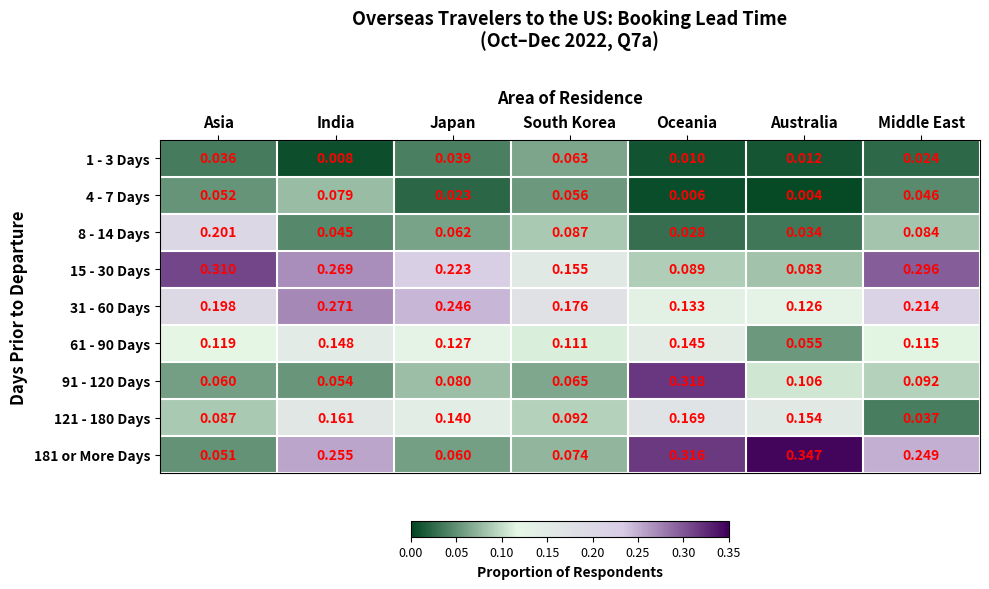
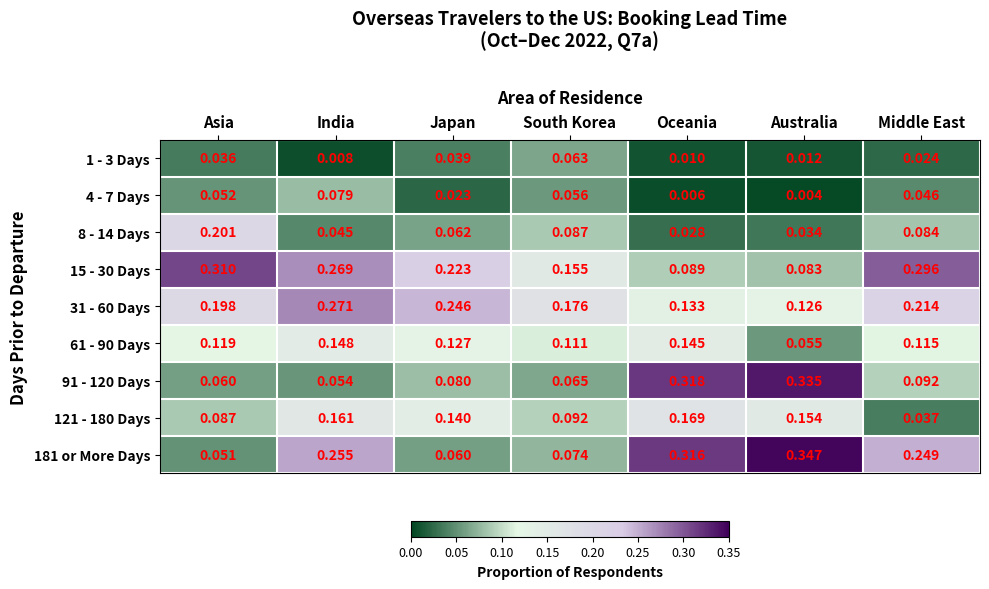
91 - 120 Days, Australia: 0.106 -> 0.335
